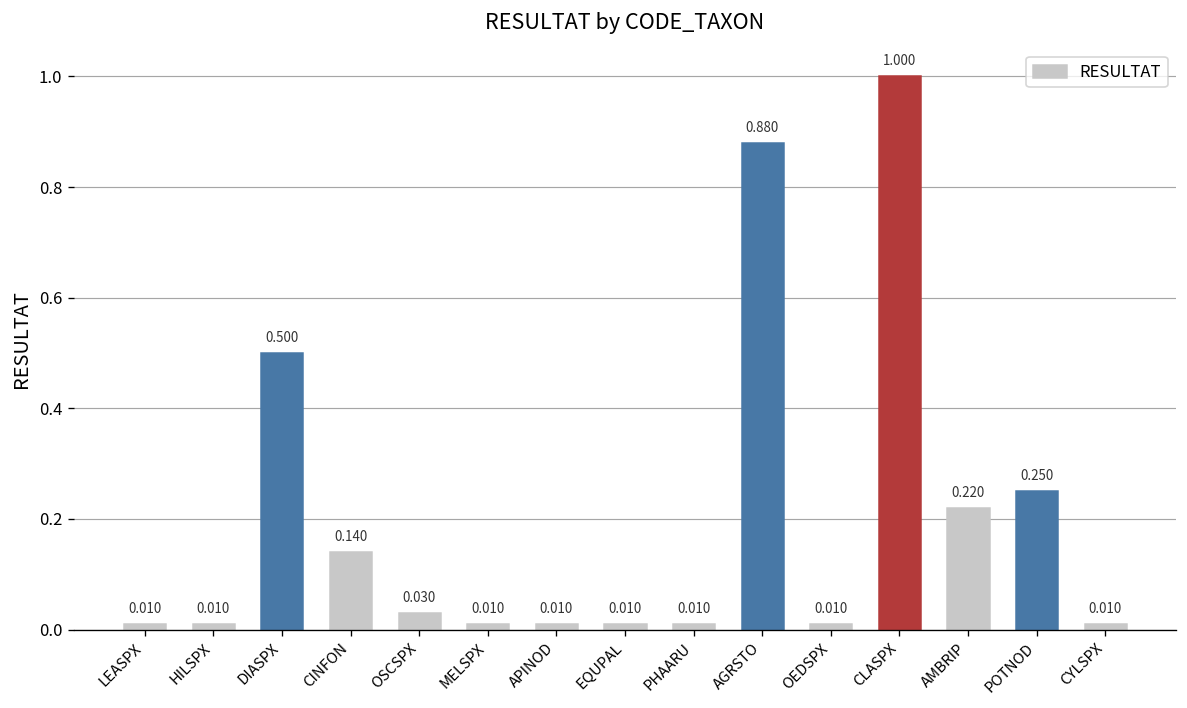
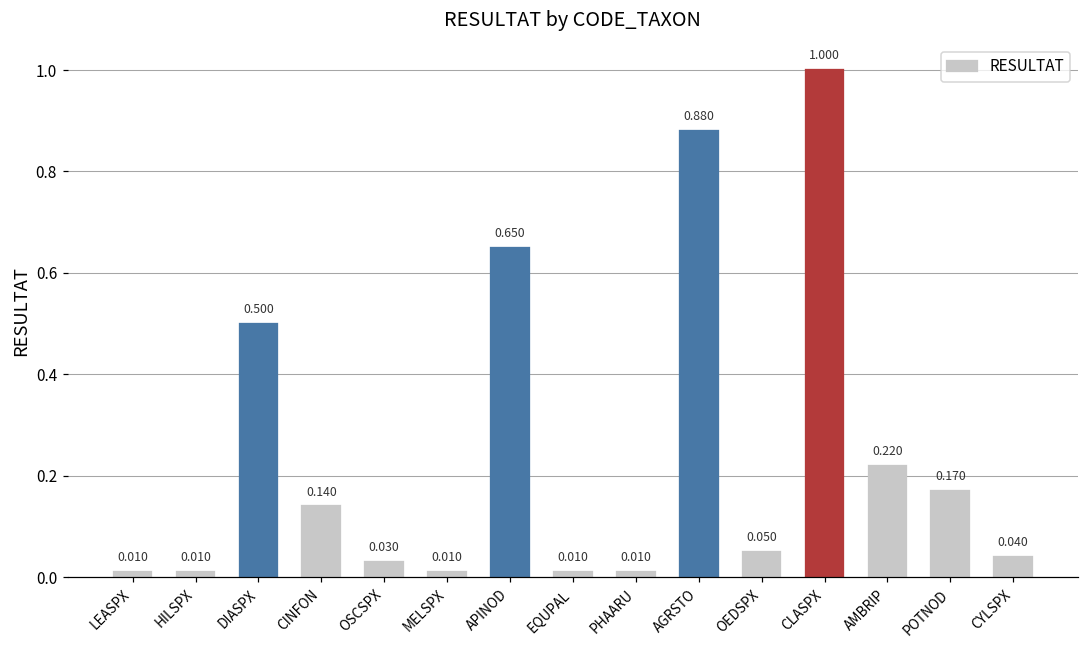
APINOD: 0.010 -> 0.650
OEDSPX: 0.010 -> 0.050
POTNOD: 0.250 -> 0.170
CYLSPX: 0.010 -> 0.040
